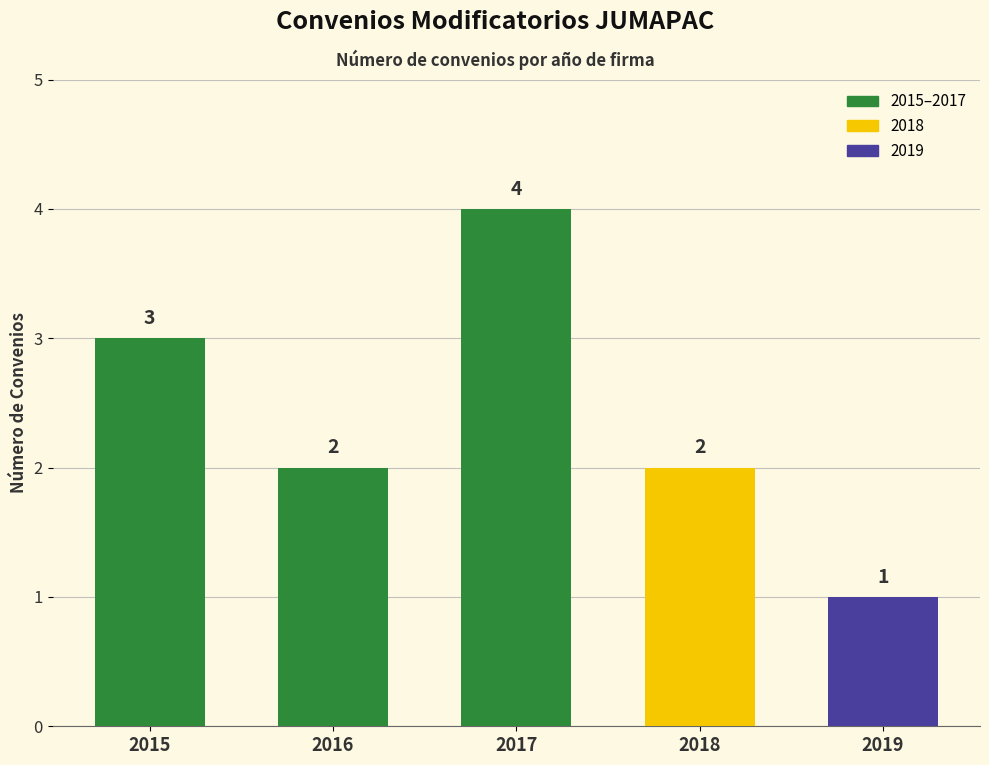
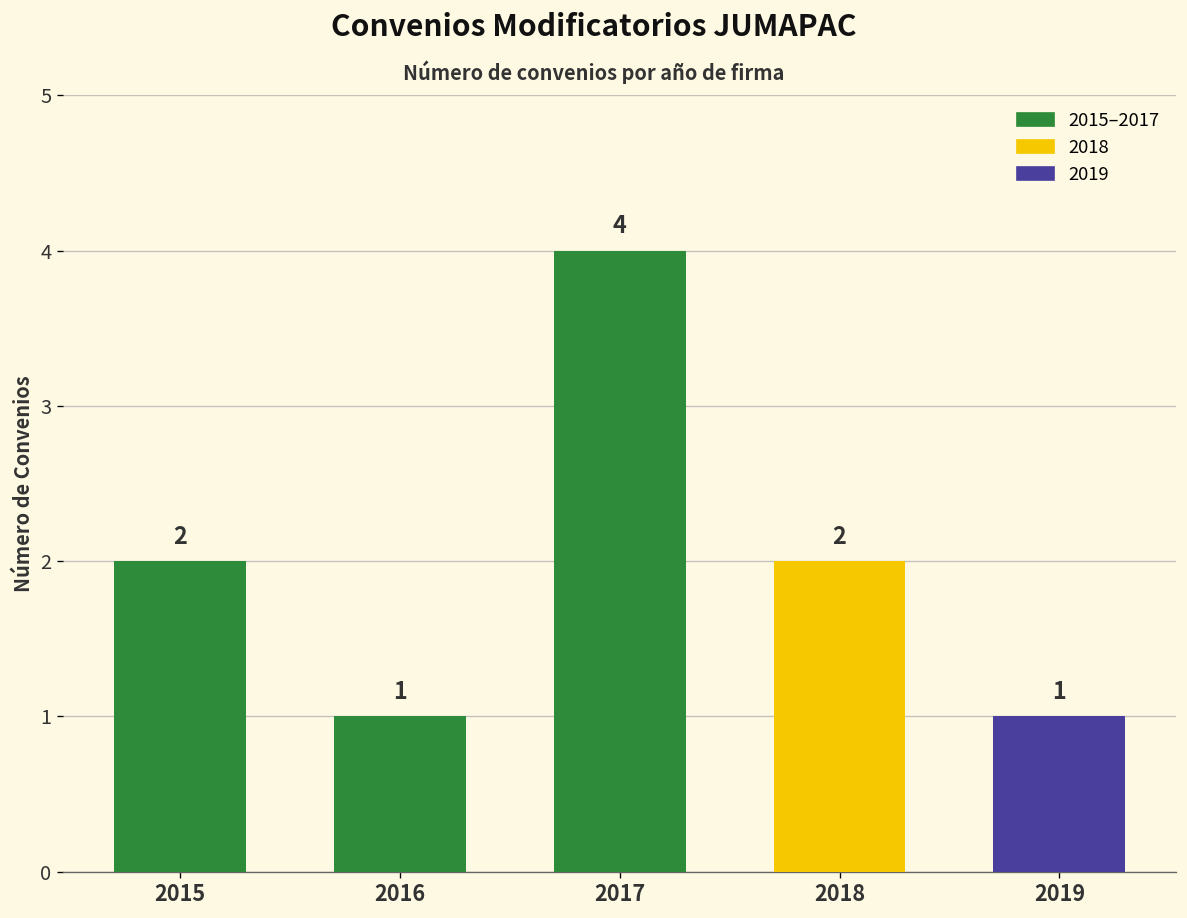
2015: 3 -> 2
2016: 2 -> 1
